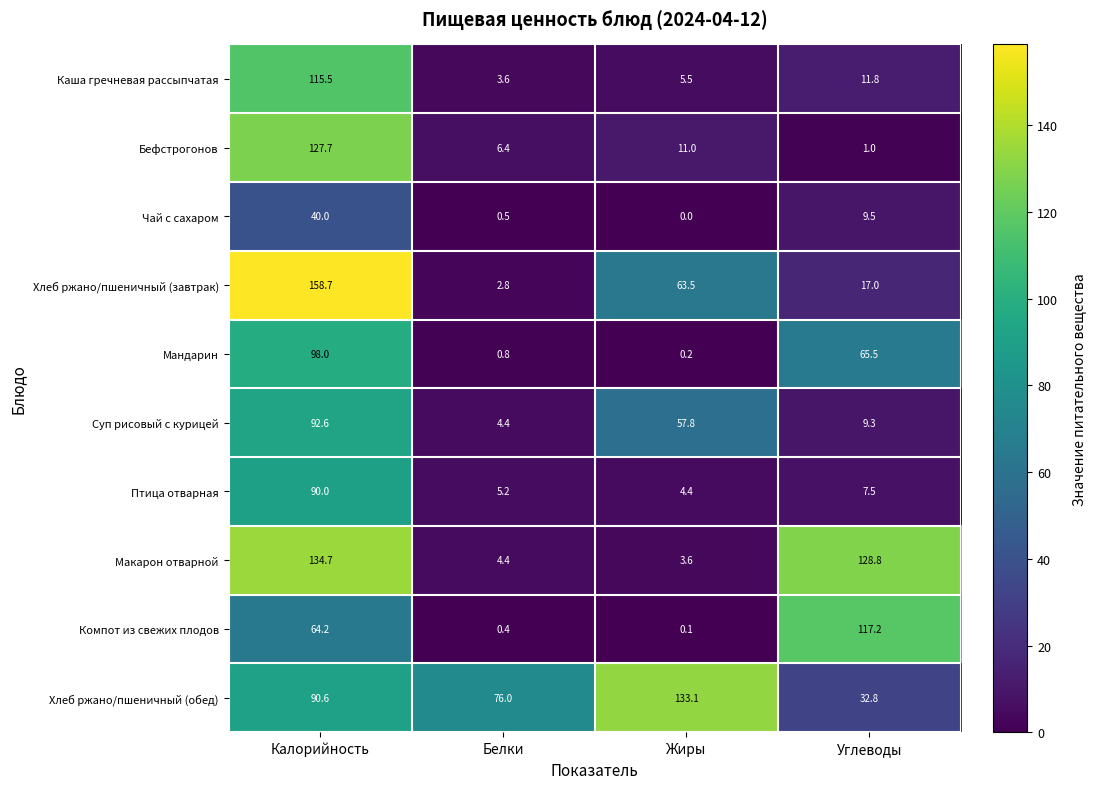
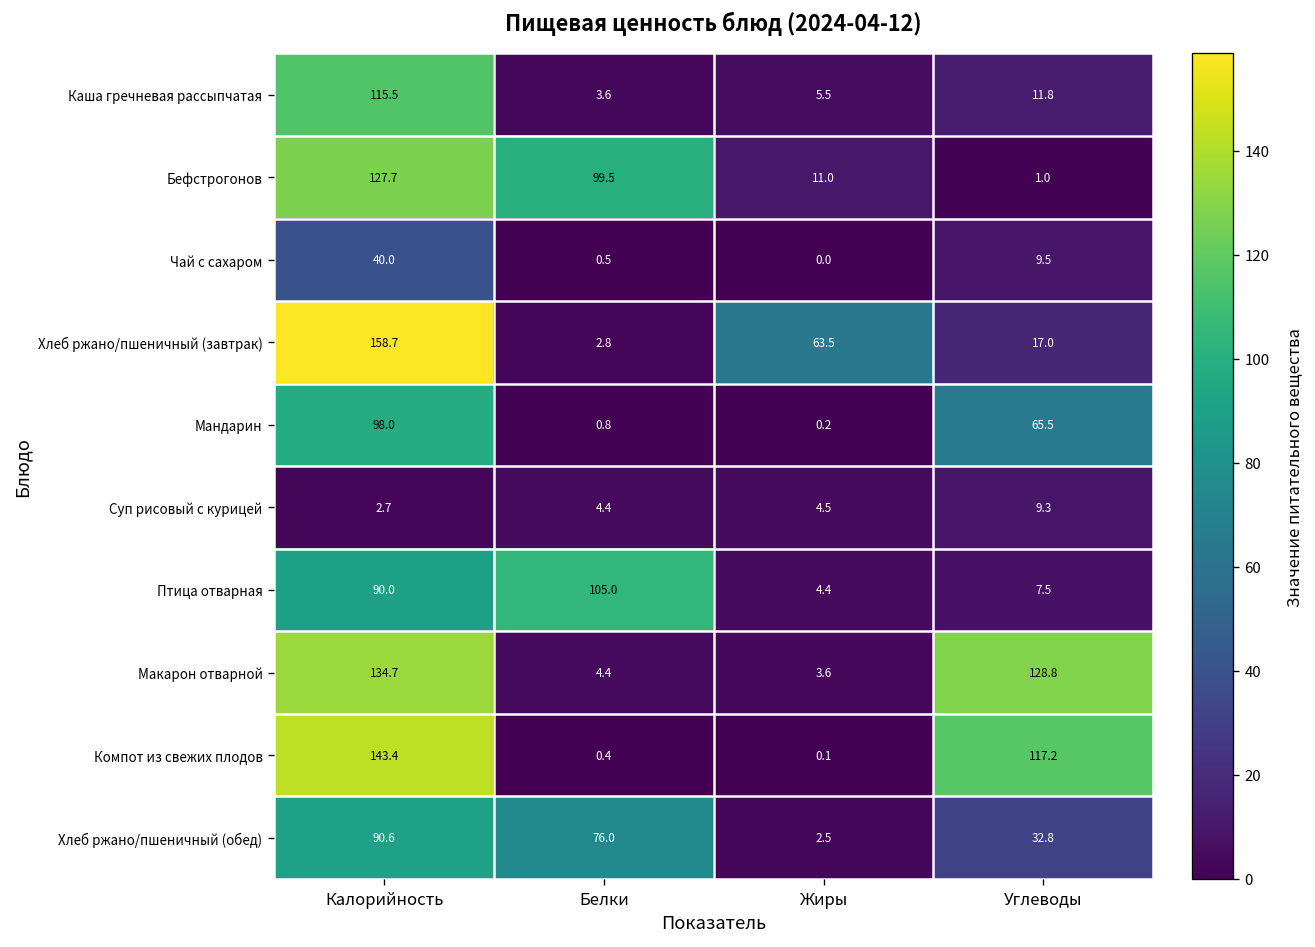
Бефстрогонов, Белки: 6.4 -> 99.5
Суп рисовый с курицей, Калорийность: 92.6 -> 2.7
Суп рисовый с курицей, Жиры: 57.8 -> 4.5
Птица отварная, Белки: 5.2 -> 105.0
Компот из свежих плодов, Калорийность: 64.2 -> 143.4
Хлеб ржано/пшеничный (обед), Жиры: 133.1 -> 2.5
